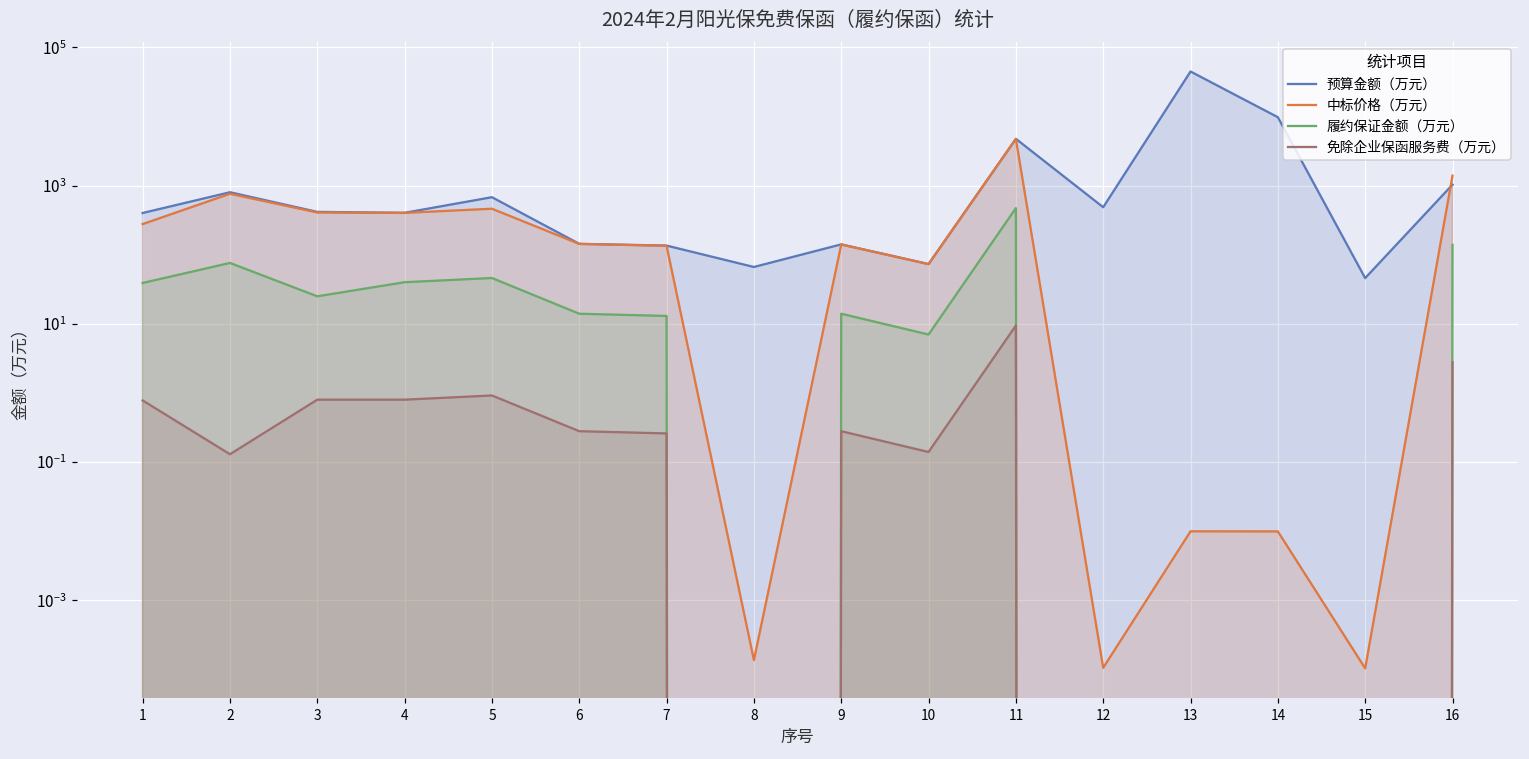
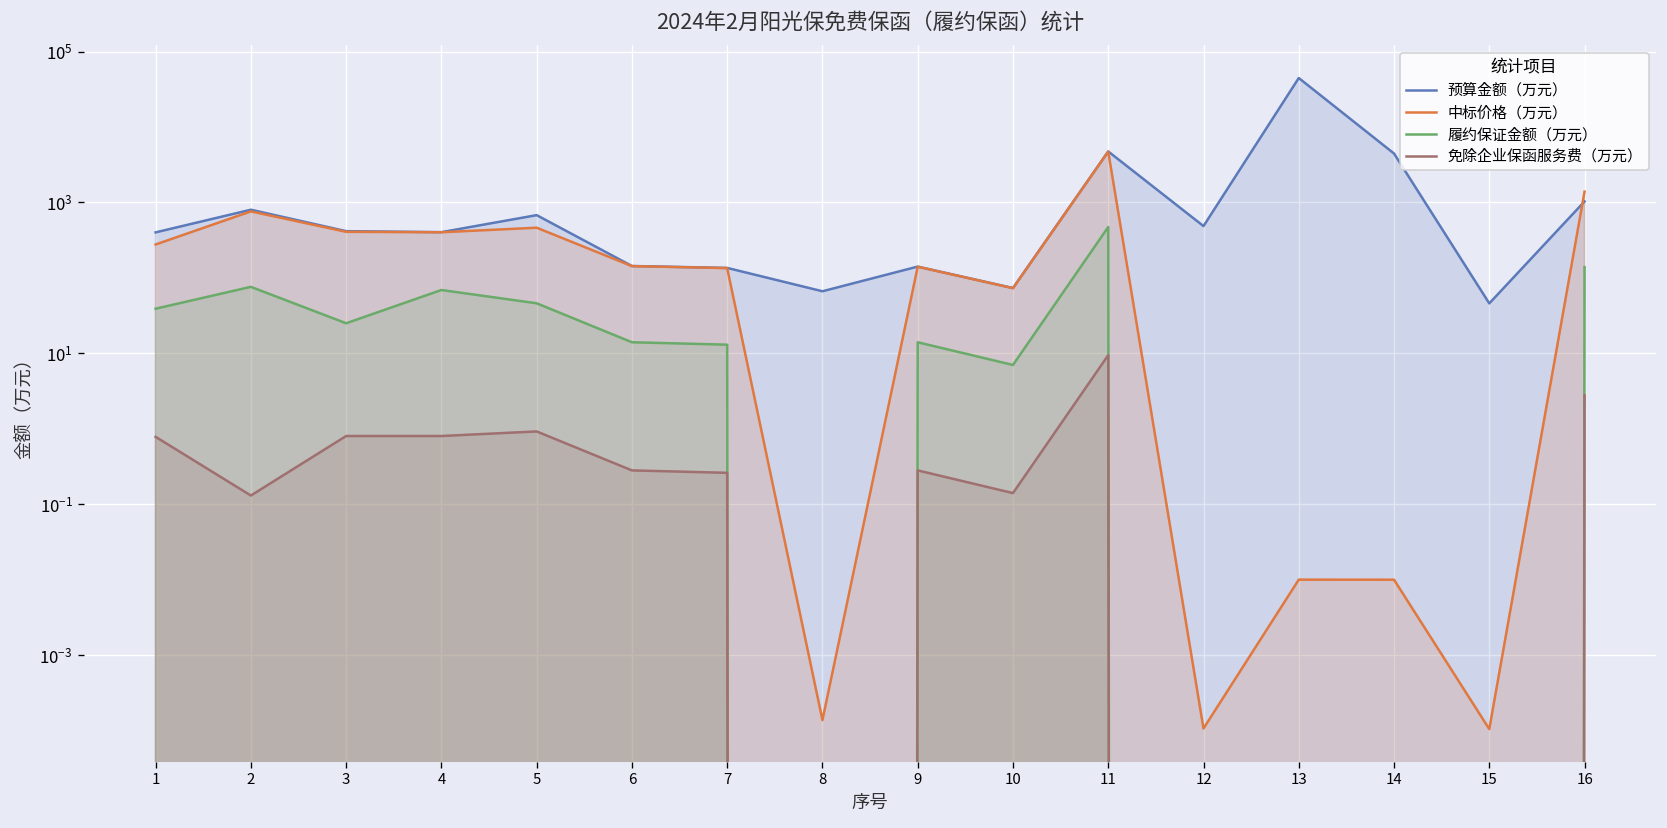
履约保证金额（万元）, 4: 40 -> 70
预算金额（万元）, 14: 10000 -> 4000
